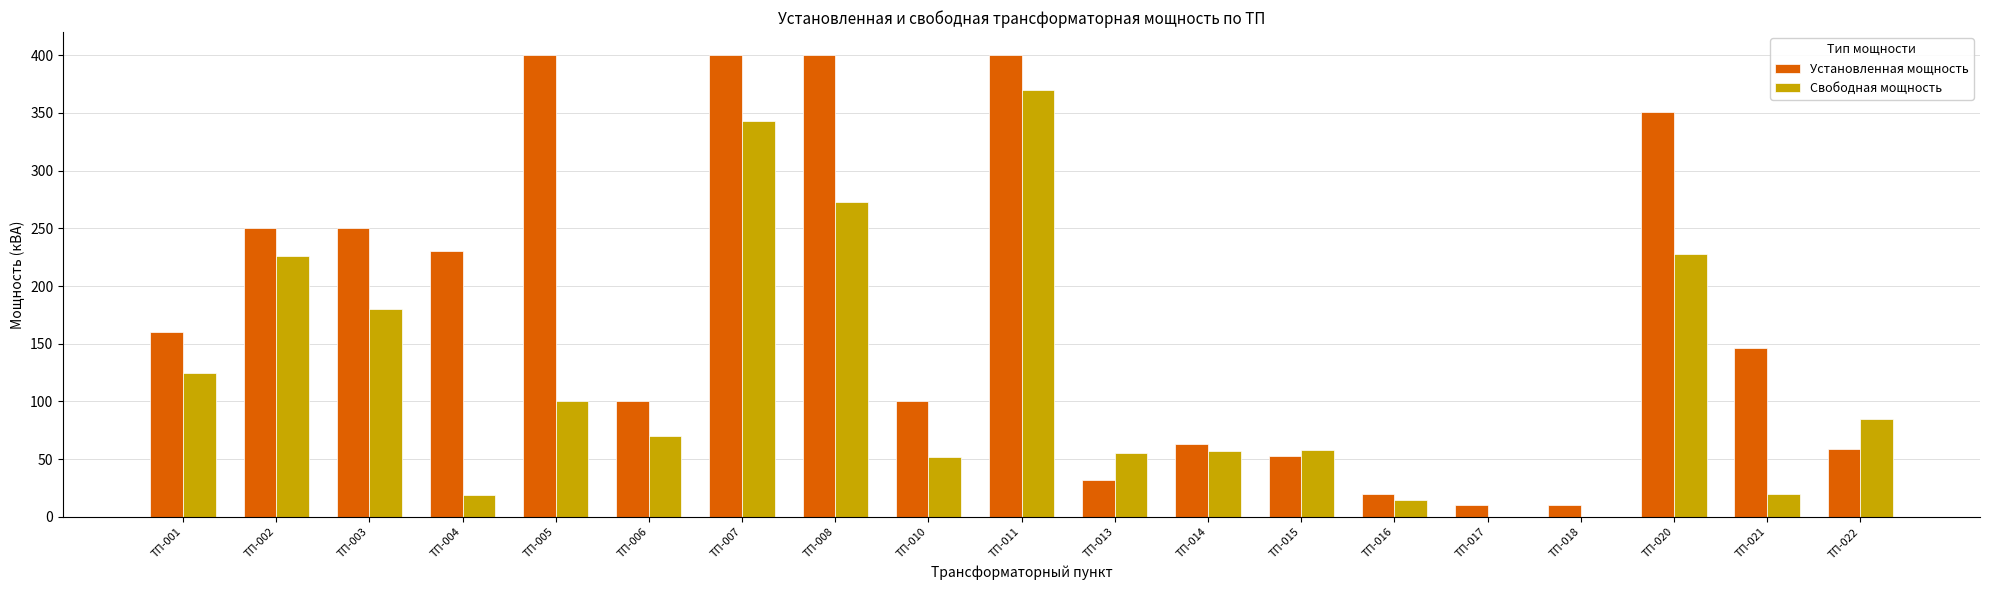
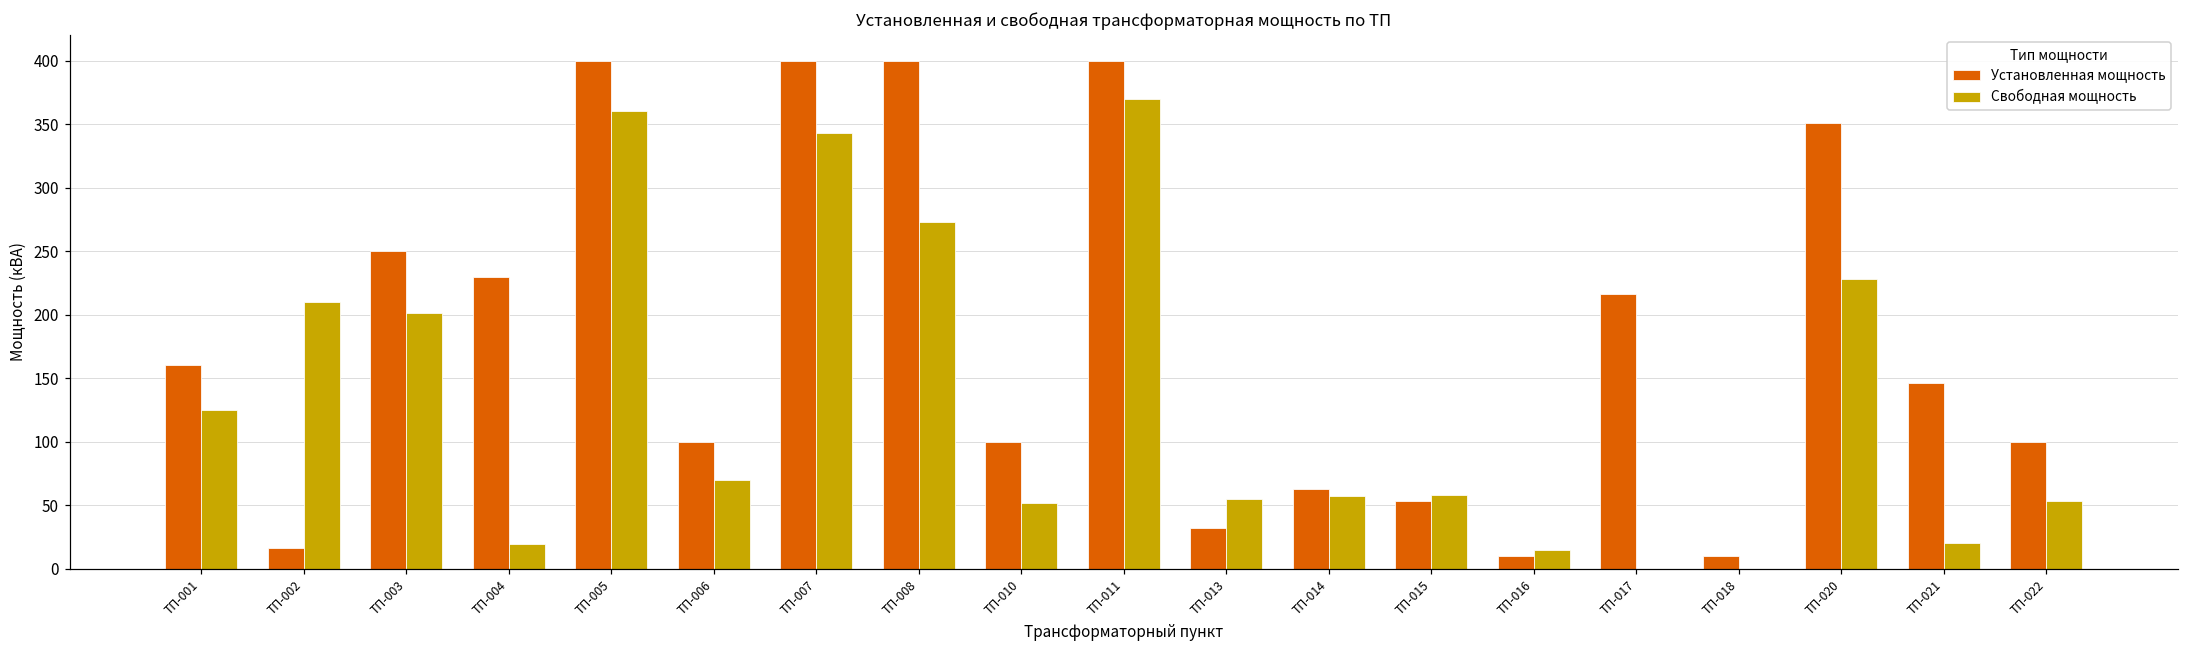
Установленная мощность, ТП-002: 250 -> 16
Свободная мощность, ТП-002: 226 -> 210
Свободная мощность, ТП-003: 180 -> 201
Свободная мощность, ТП-005: 100 -> 360
Установленная мощность, ТП-016: 20 -> 10
Установленная мощность, ТП-017: 10 -> 216
Установленная мощность, ТП-022: 59 -> 100
Свободная мощность, ТП-022: 85 -> 53
